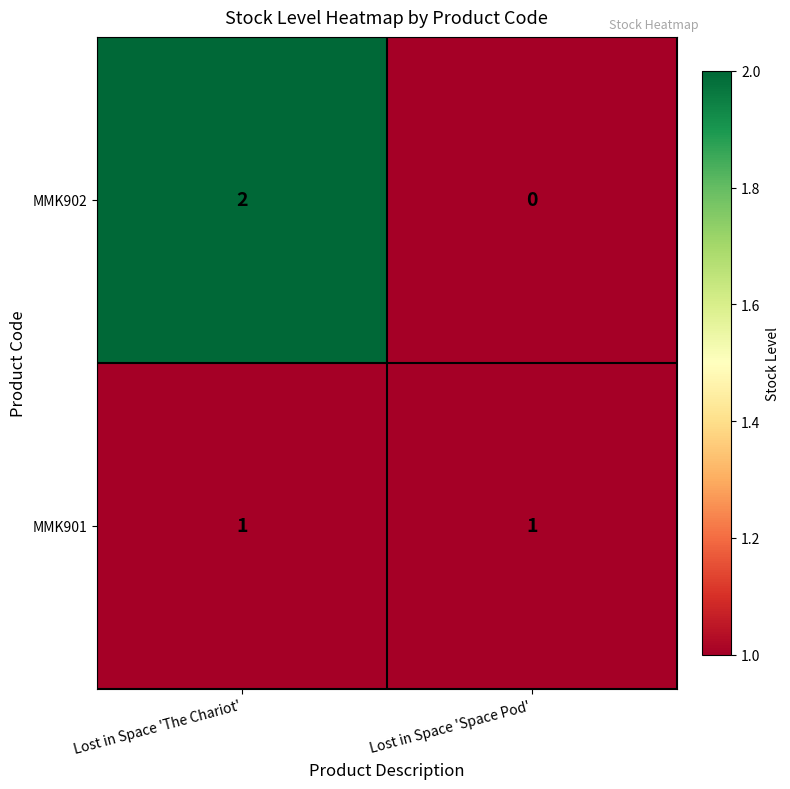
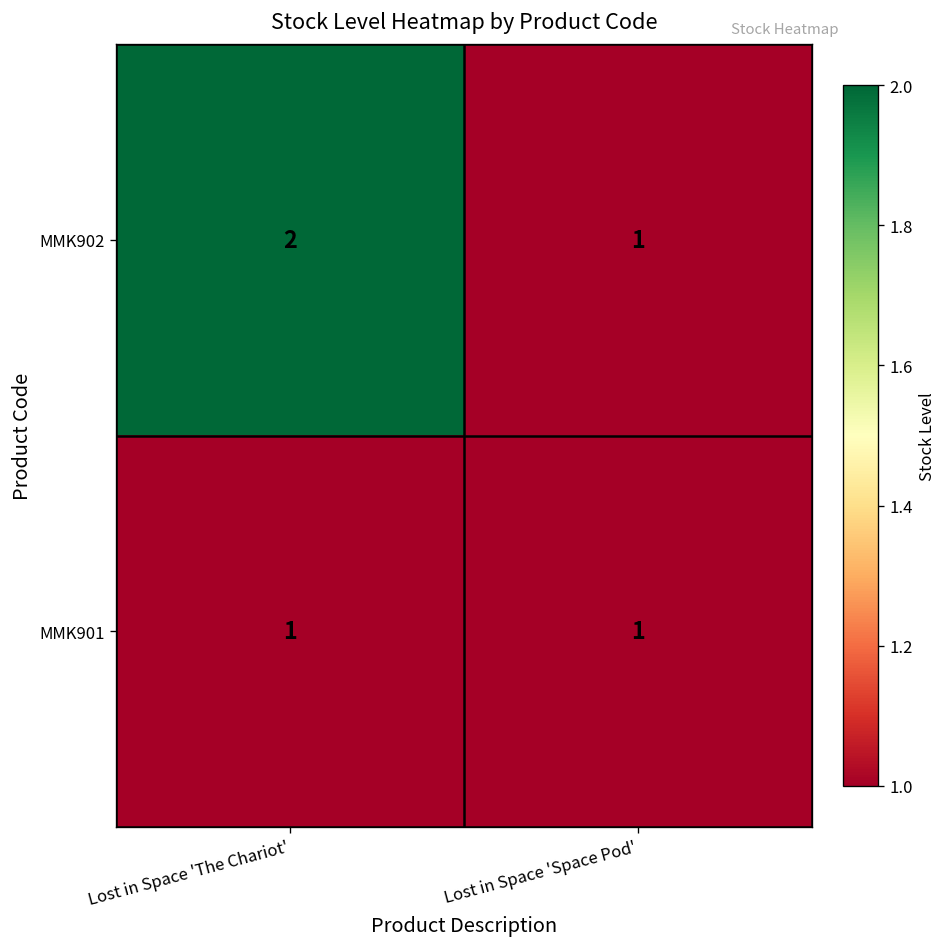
MMK902, Lost in Space 'Space Pod': 0 -> 1
